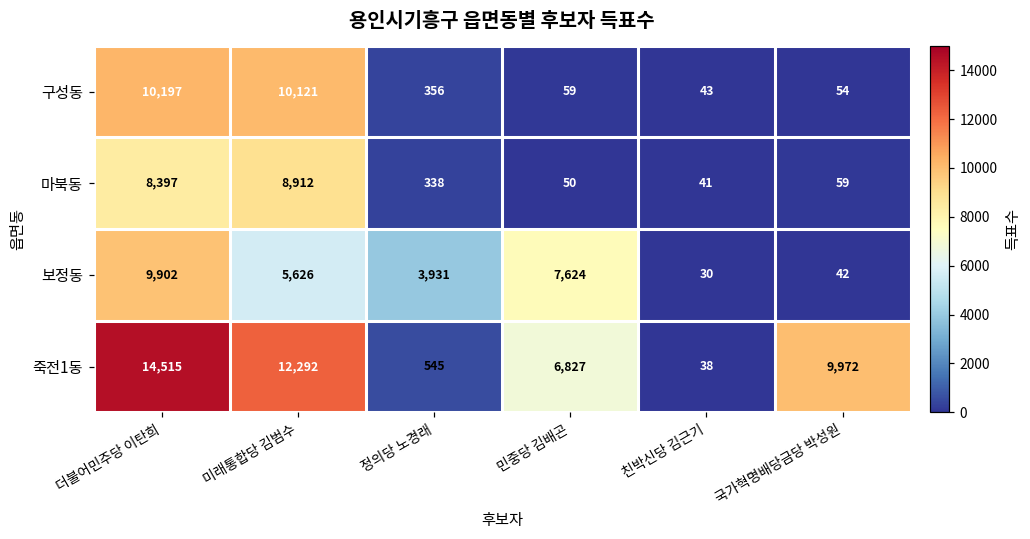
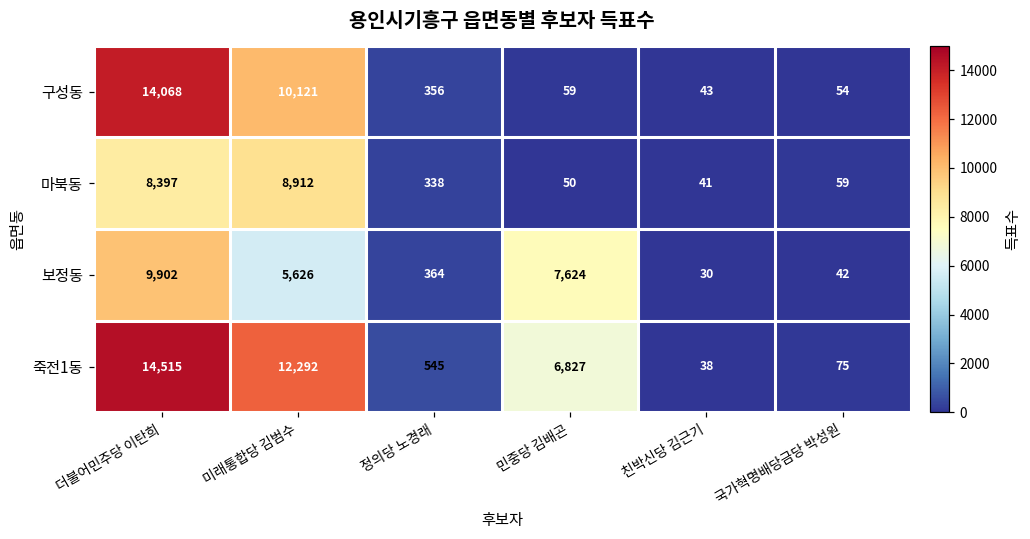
구성동, 더불어민주당 이탄희: 10,197 -> 14,068
보정동, 정의당 노경래: 3,931 -> 364
죽전1동, 국가혁명배당금당 박성원: 9,972 -> 75
